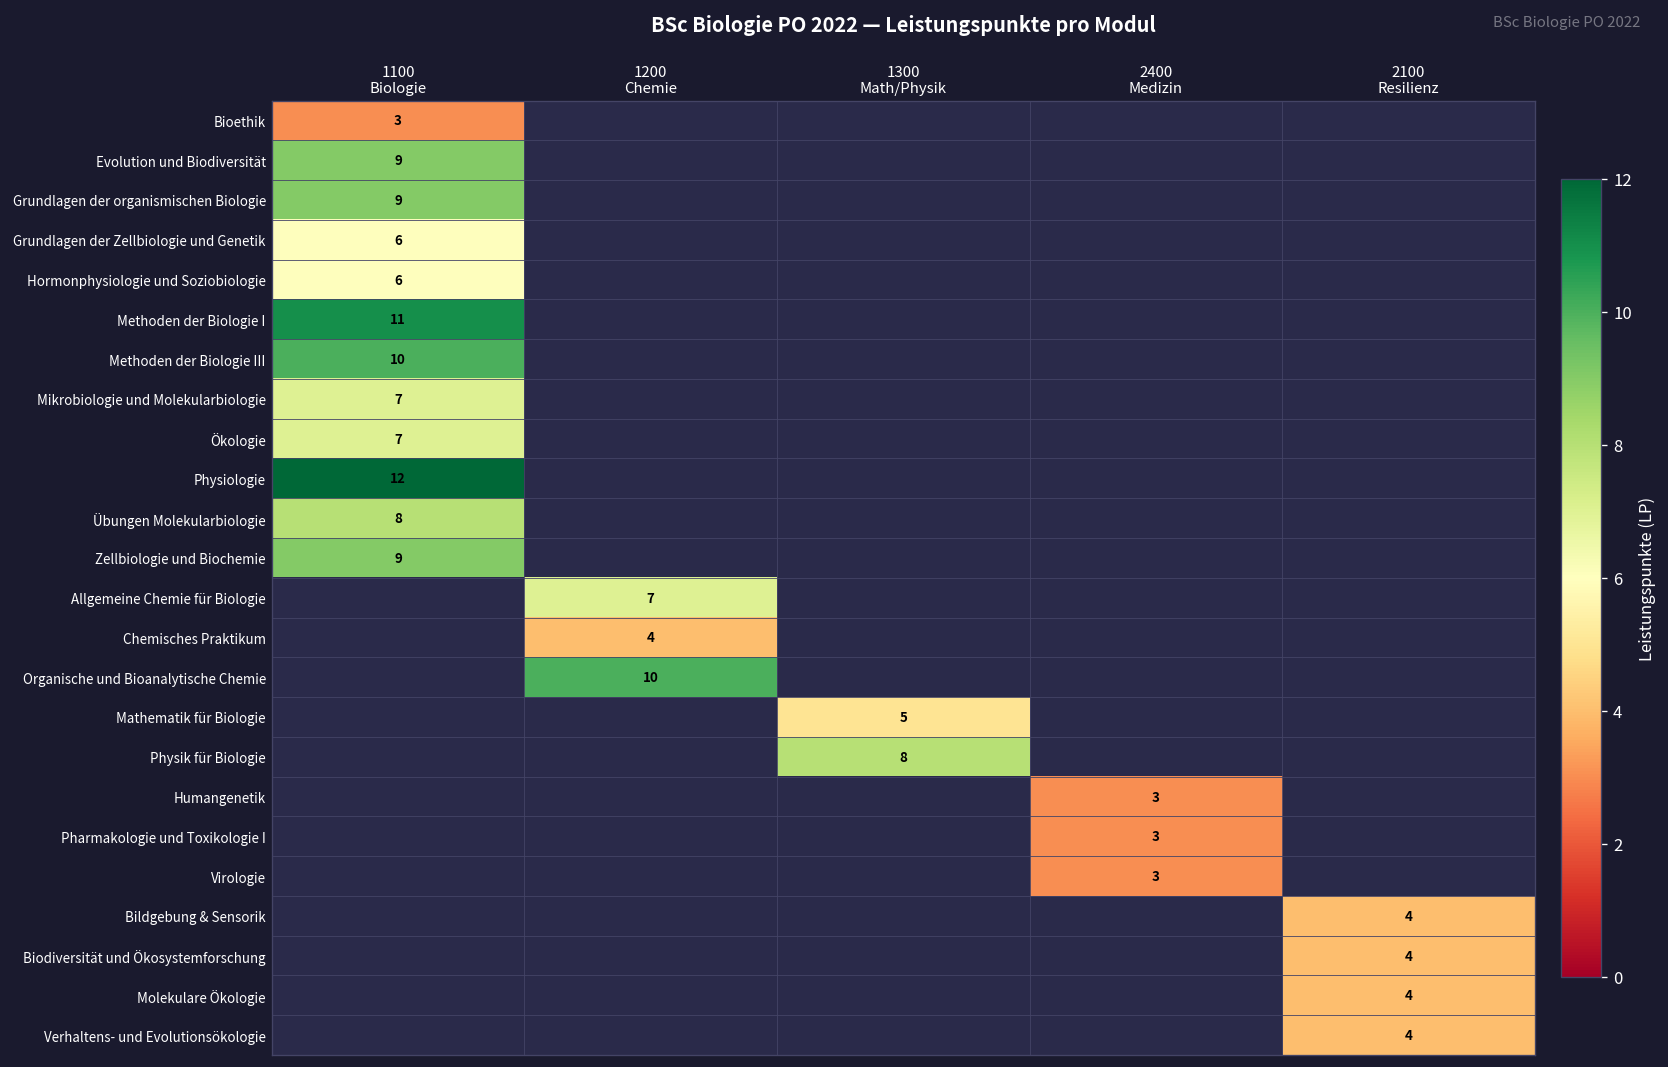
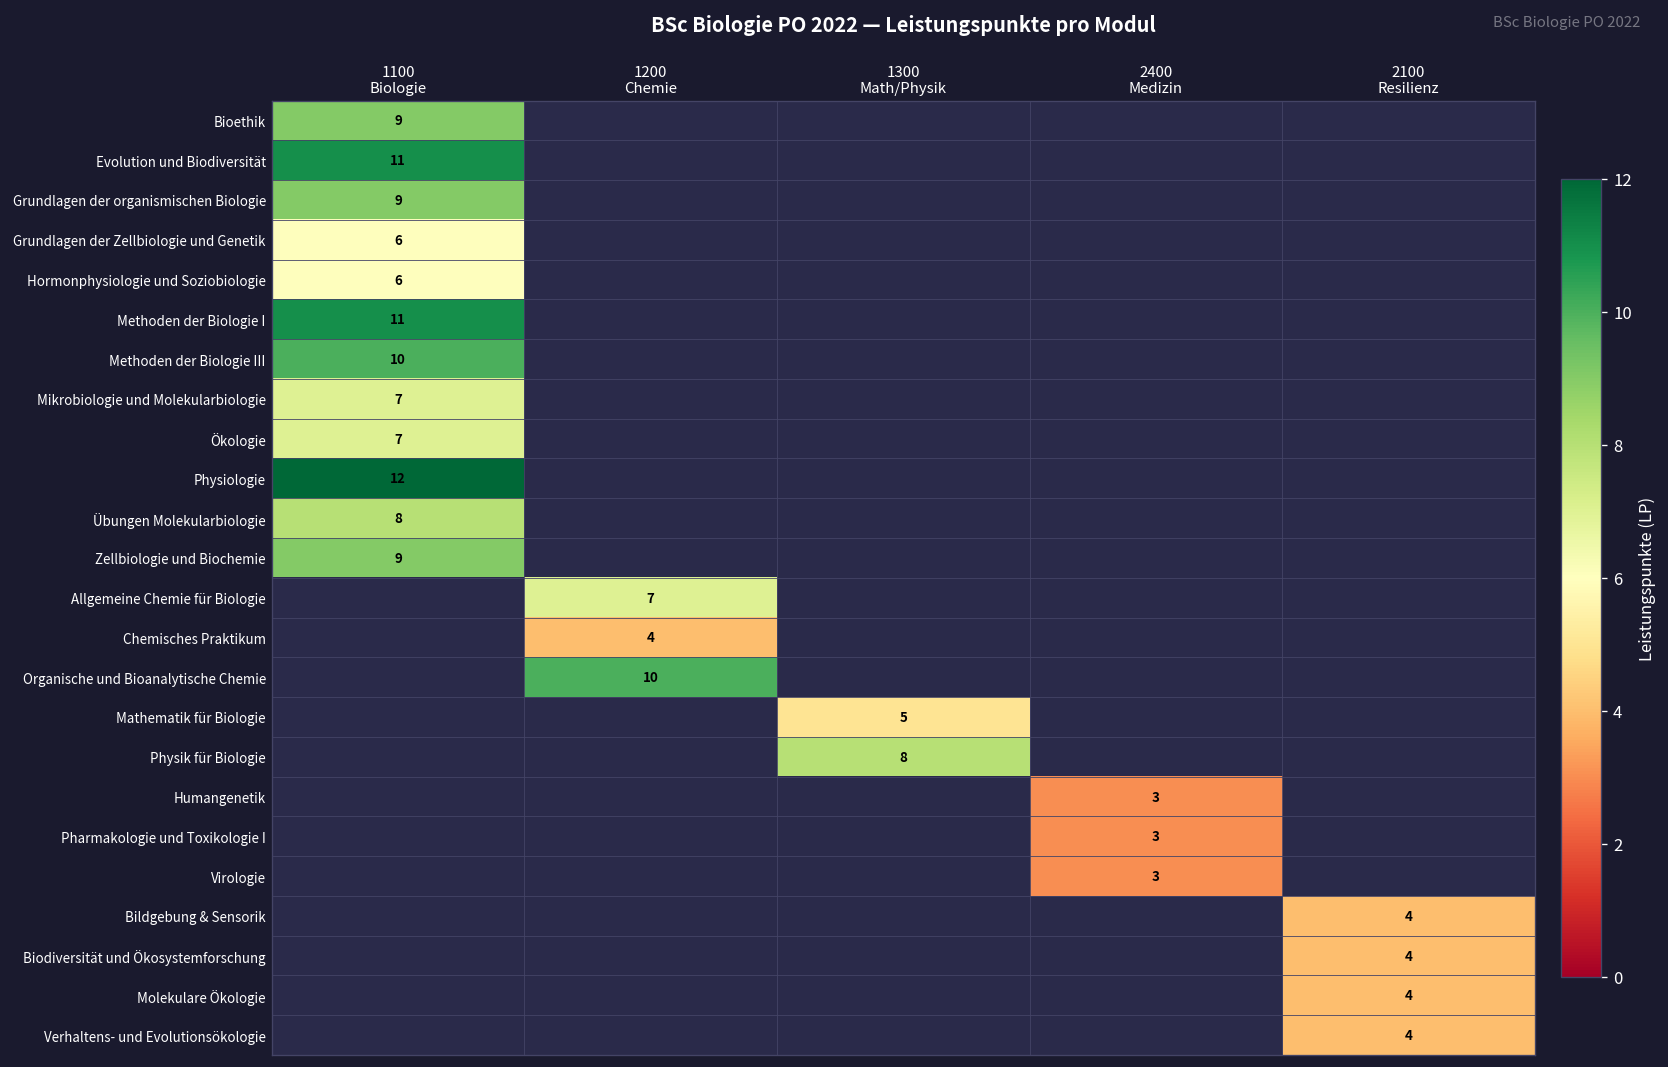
Bioethik, 1100 Biologie: 3 -> 9
Evolution und Biodiversität, 1100 Biologie: 9 -> 11
